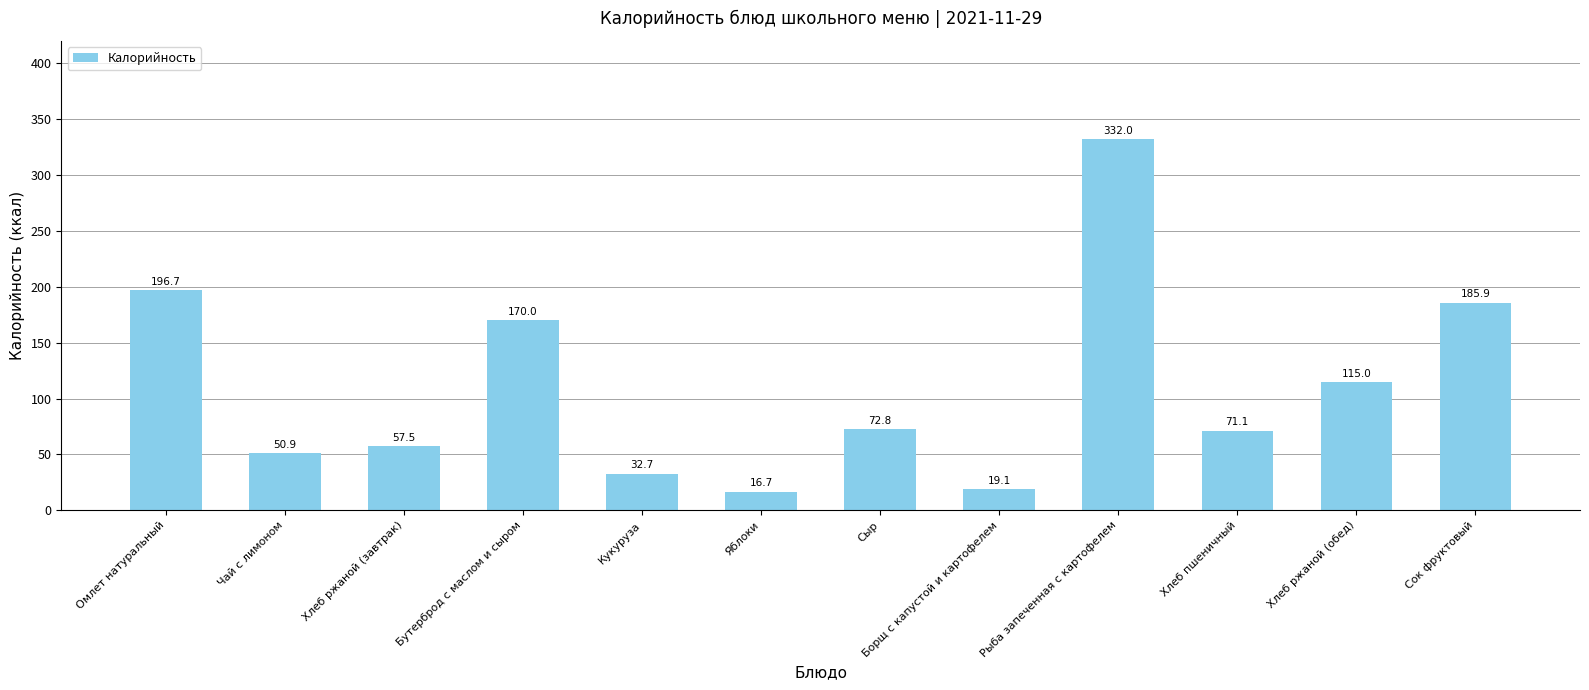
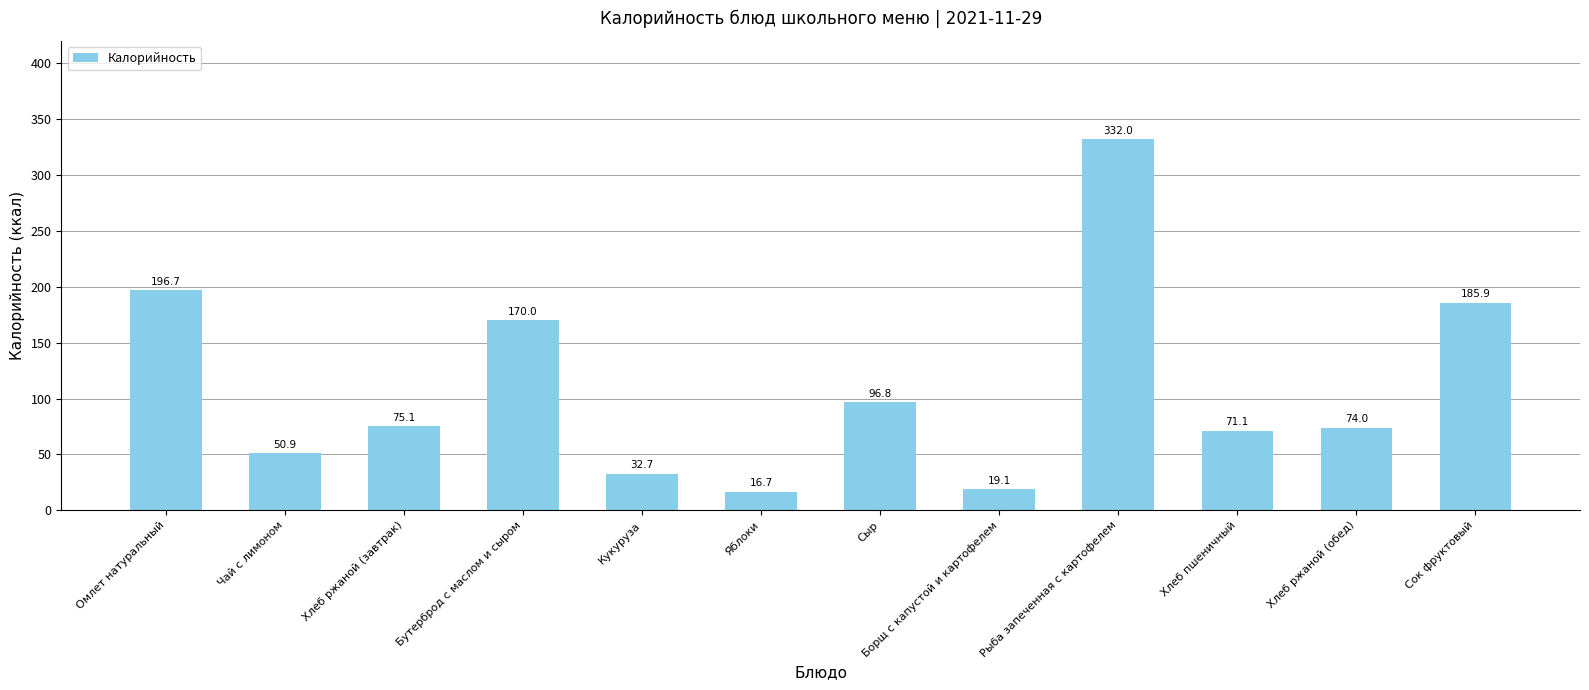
Хлеб ржаной (завтрак): 57.5 -> 75.1
Сыр: 72.8 -> 96.8
Хлеб ржаной (обед): 115.0 -> 74.0
